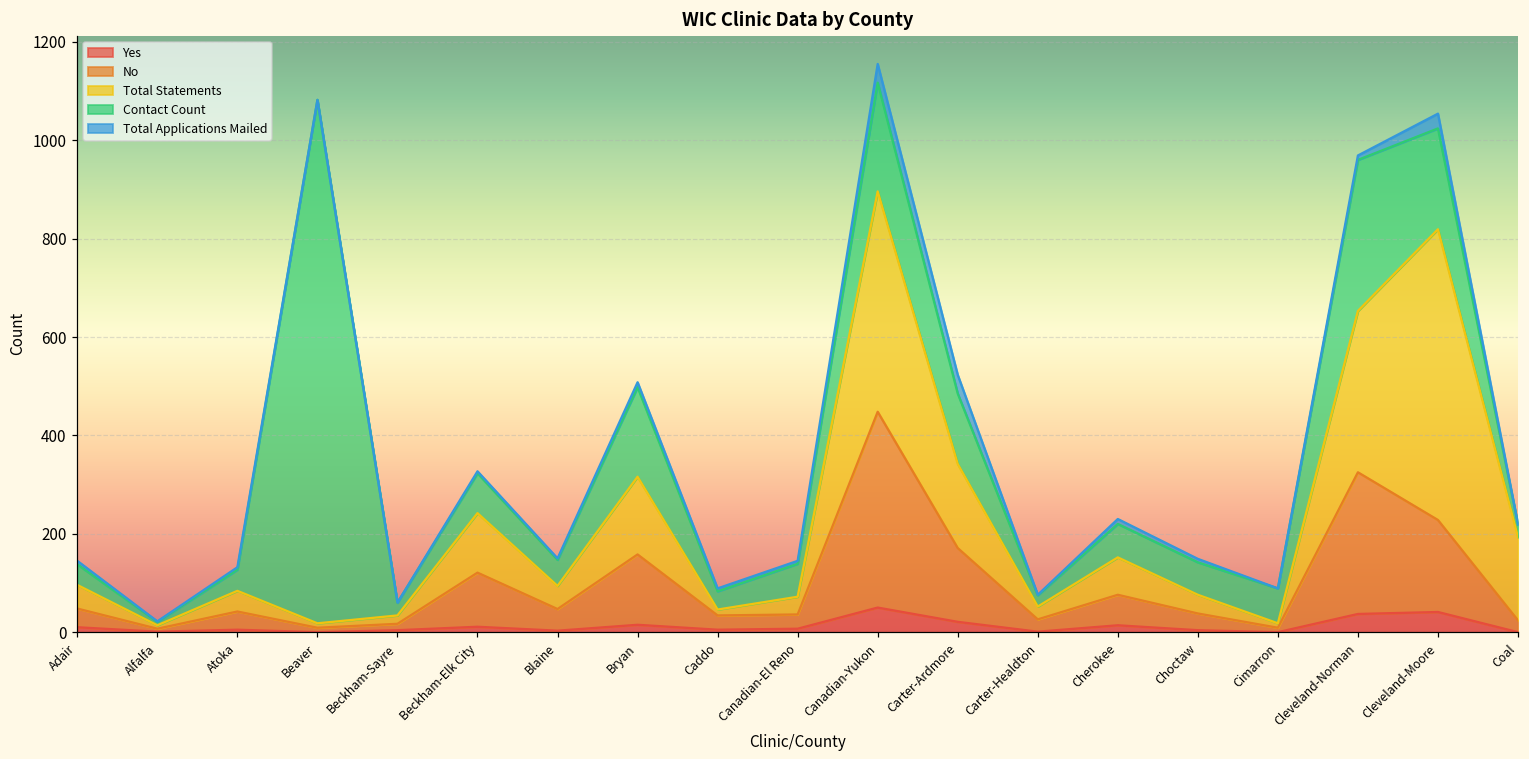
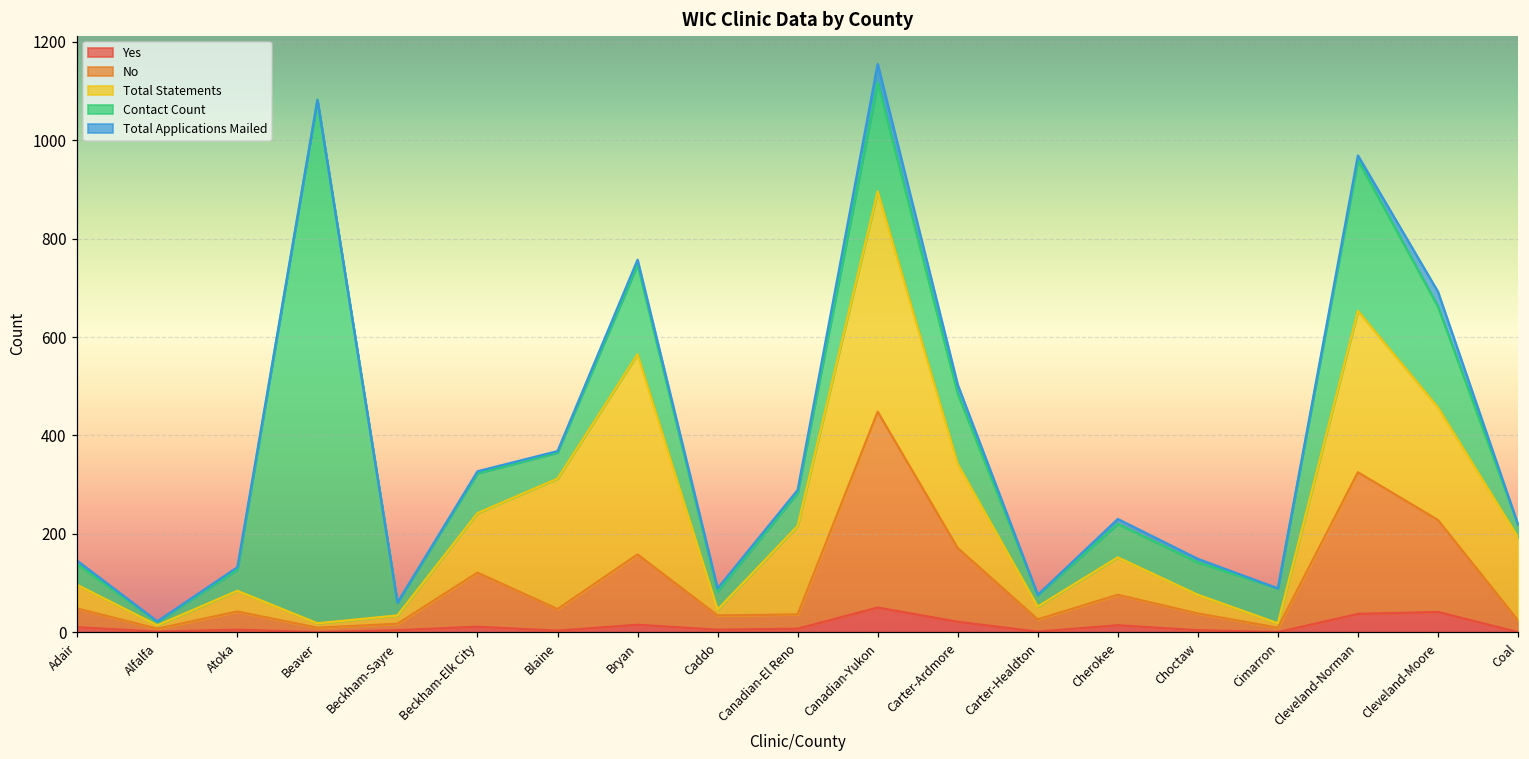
Total Statements, Blaine: 50 -> 270
Total Statements, Bryan: 160 -> 410
Total Statements, Canadian-El Reno: 40 -> 180
Total Applications Mailed, Carter-Ardmore: 40 -> 20
Total Statements, Cleveland-Moore: 590 -> 230
